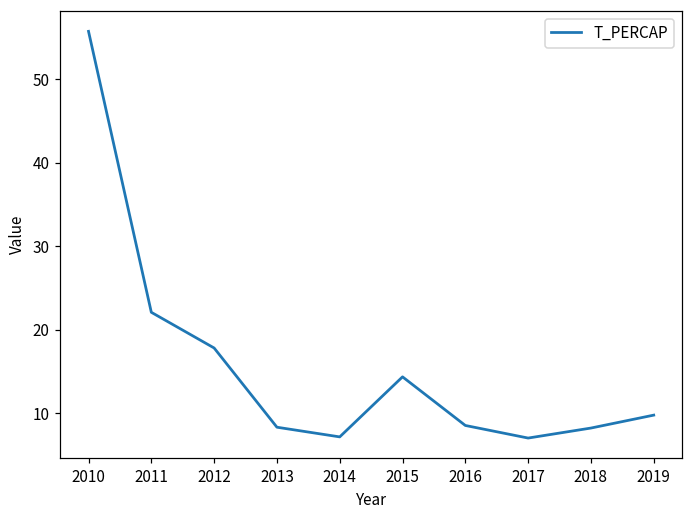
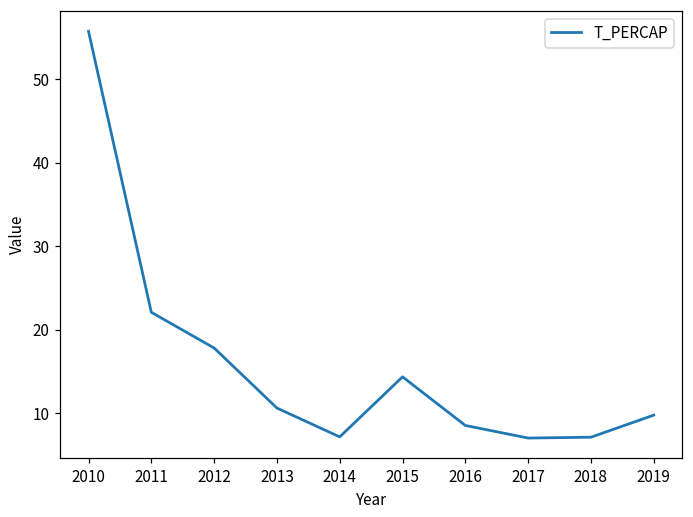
2013: 8 -> 11
2018: 8 -> 7
